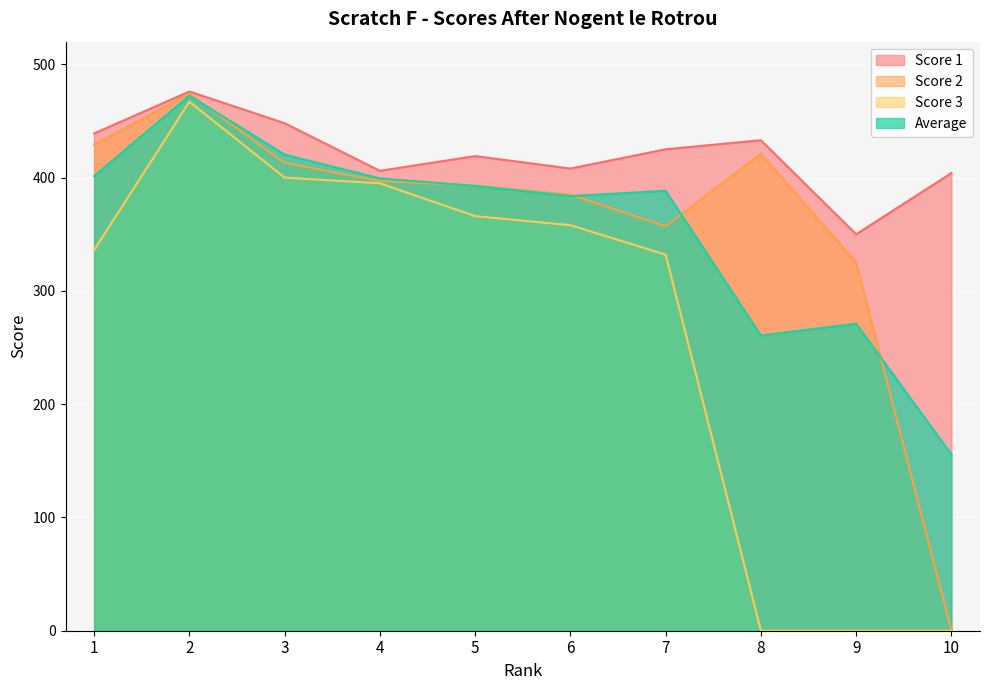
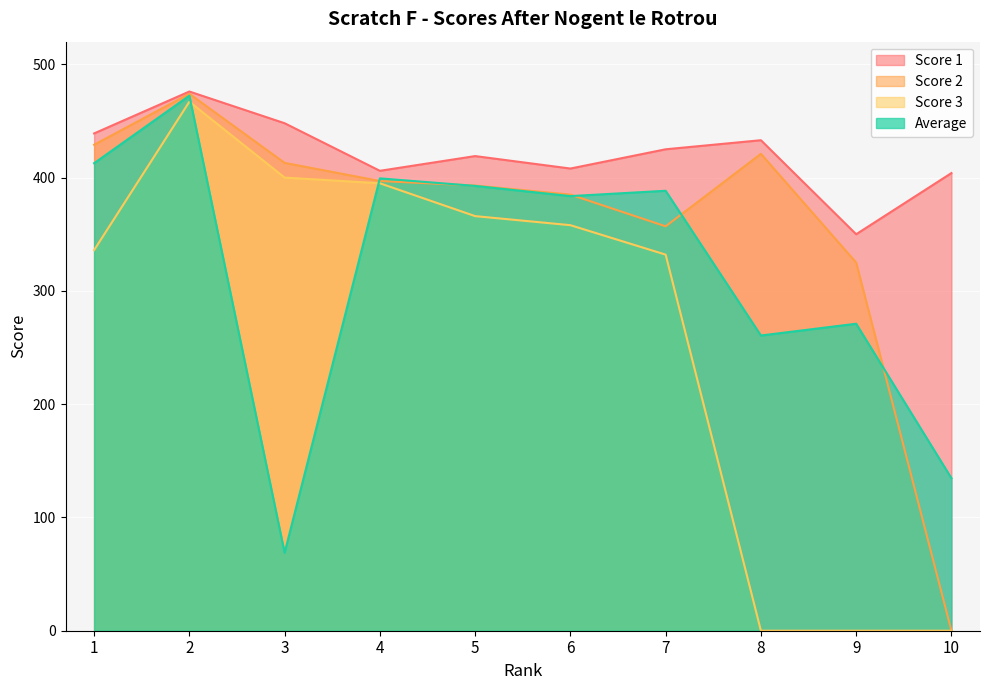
Average, 1: 401 -> 413
Average, 3: 420 -> 69
Average, 10: 156 -> 135
